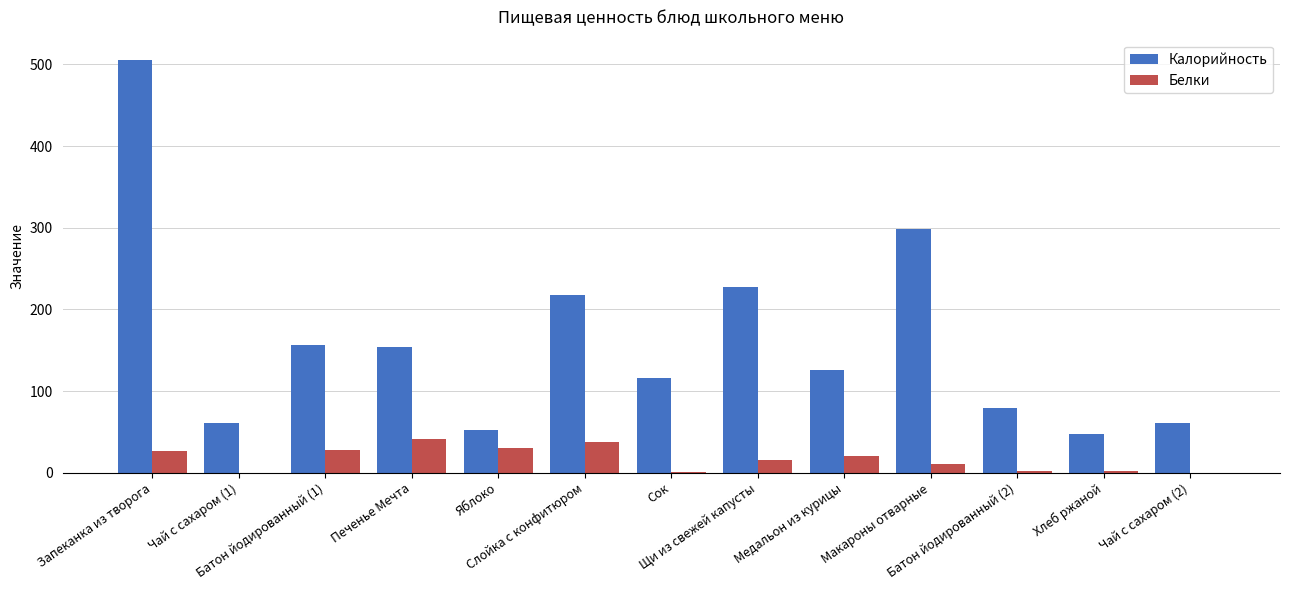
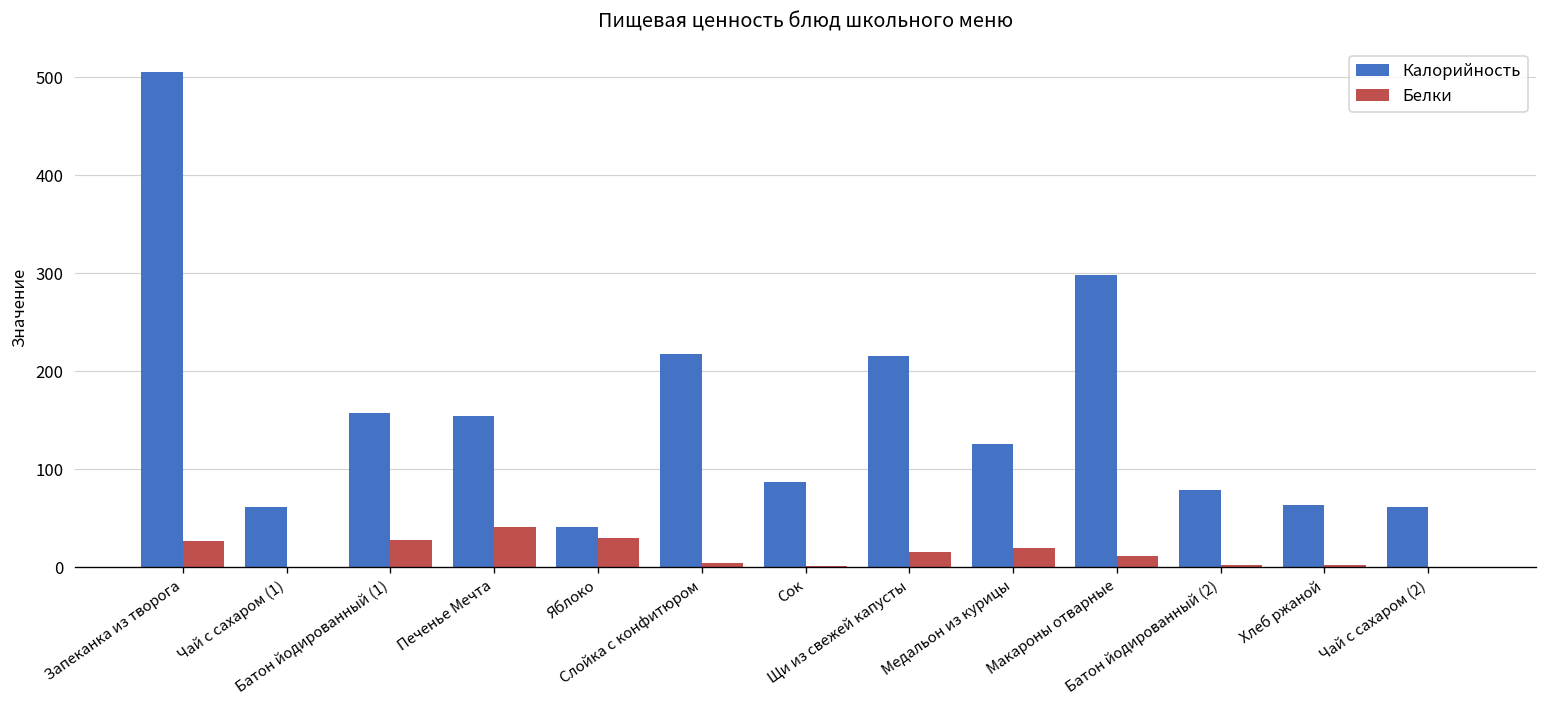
Калорийность, Яблоко: 50 -> 40
Белки, Слойка с конфитюром: 40 -> 0
Калорийность, Сок: 120 -> 90
Калорийность, Щи из свежей капусты: 230 -> 220
Калорийность, Хлеб ржаной: 50 -> 60
